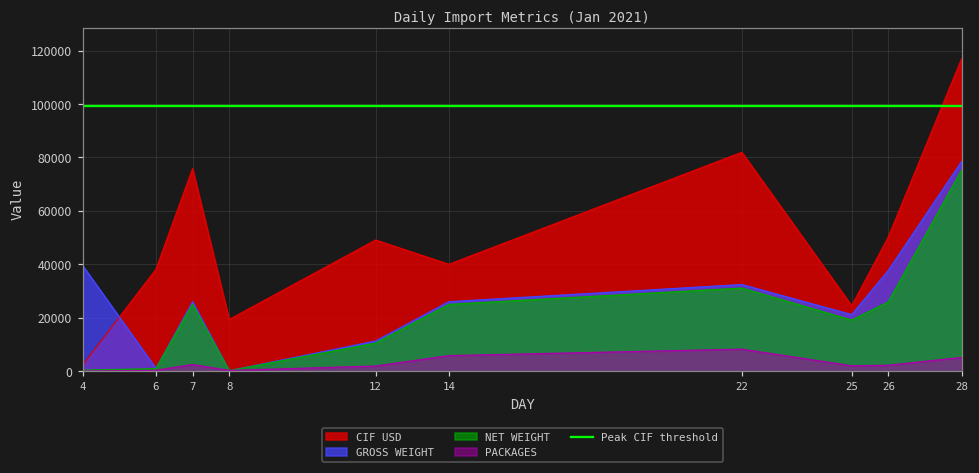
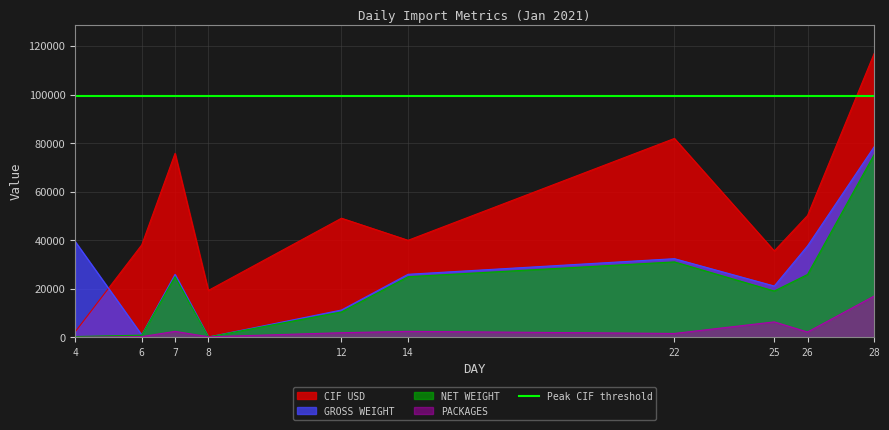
PACKAGES, 14: 6000 -> 3000
PACKAGES, 22: 8000 -> 2000
CIF USD, 25: 24000 -> 36000
PACKAGES, 25: 2000 -> 6000
PACKAGES, 28: 5000 -> 17000
